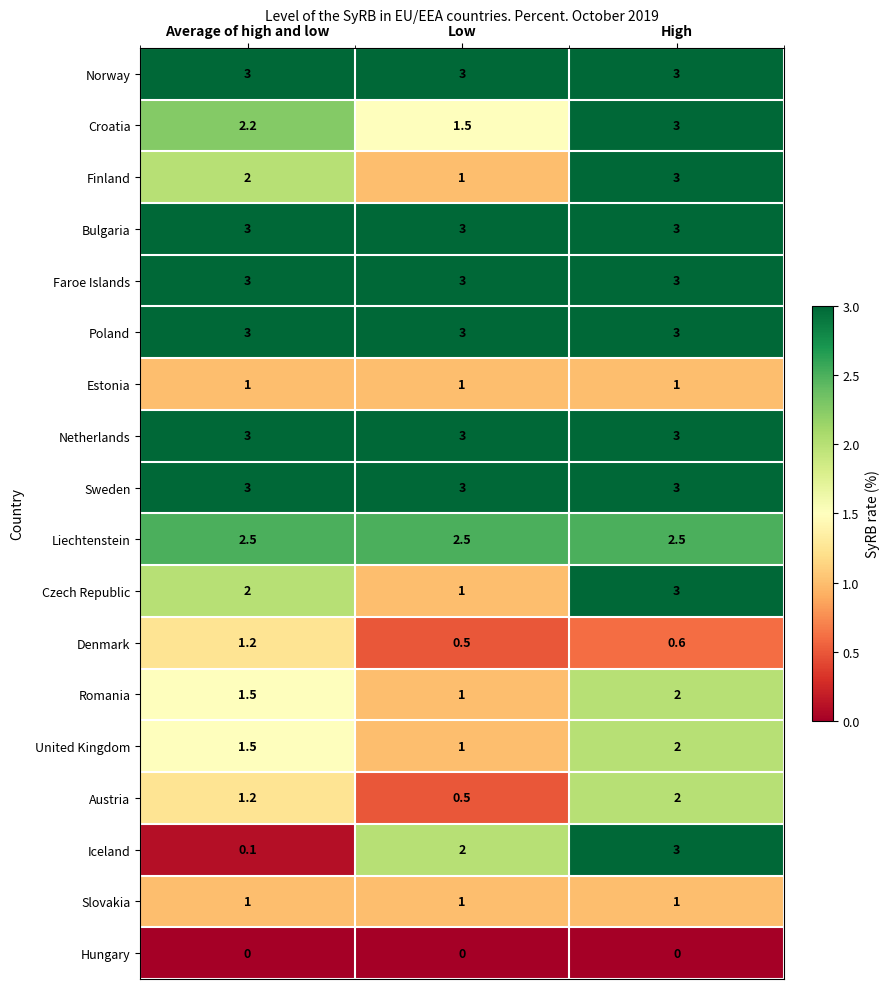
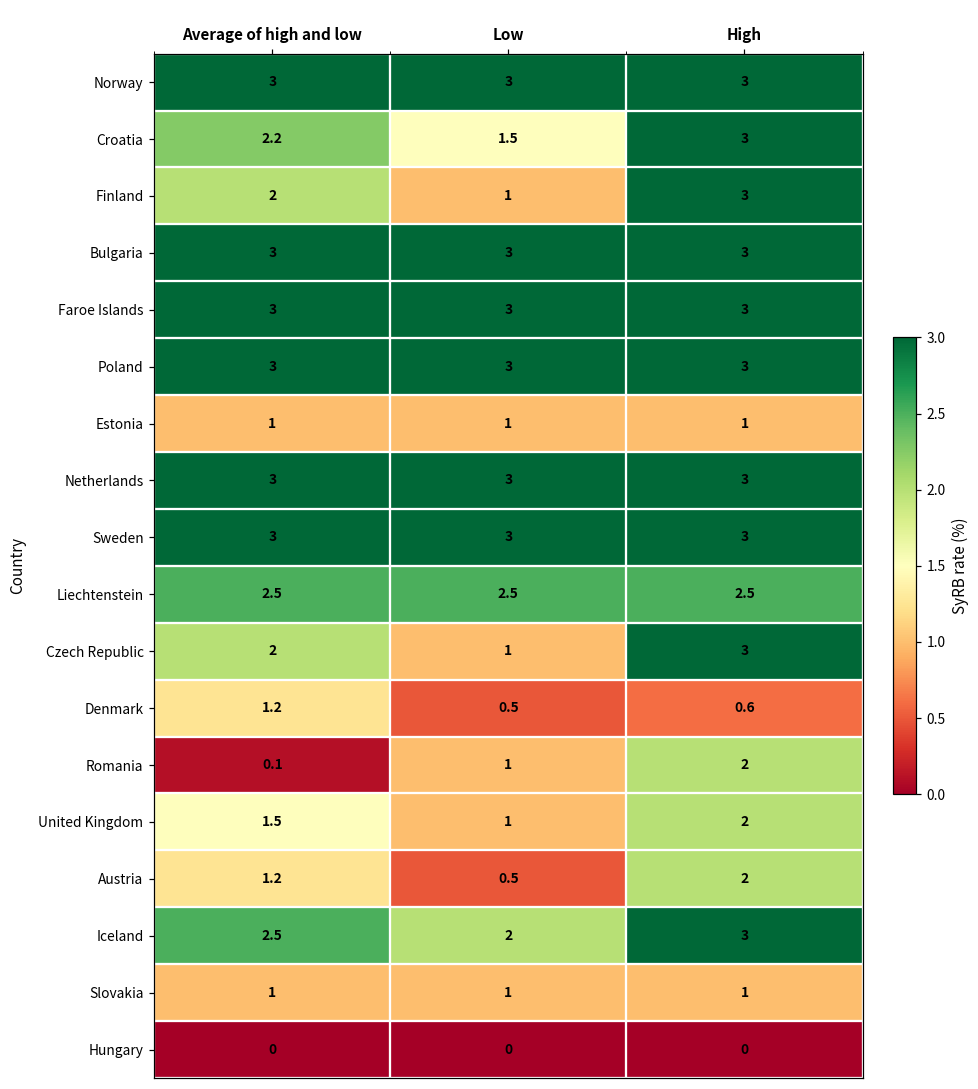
Romania, Average of high and low: 1.5 -> 0.1
Iceland, Average of high and low: 0.1 -> 2.5
